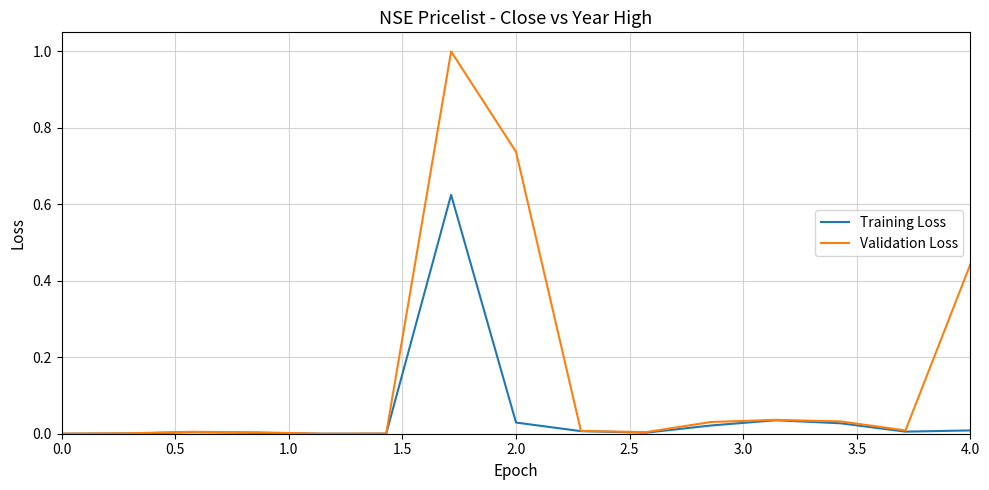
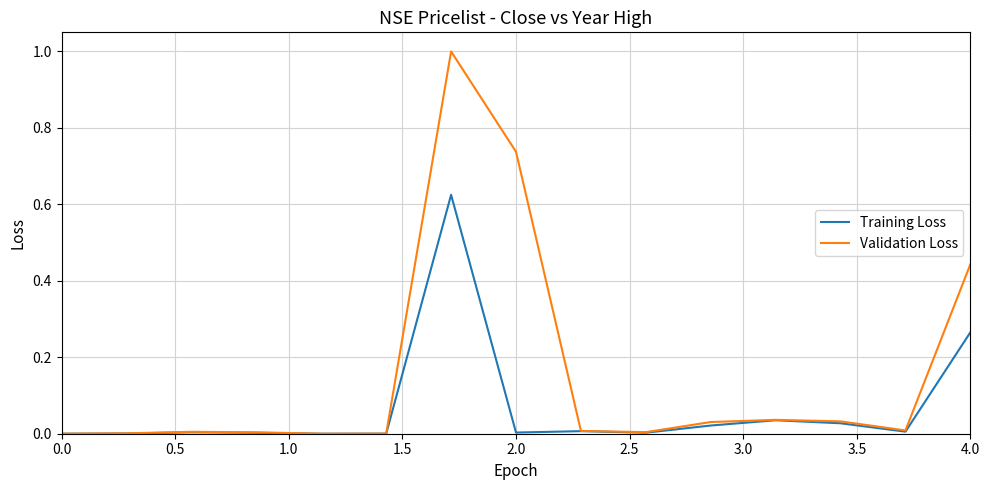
Training Loss, 2.0: 0.03 -> 0.00
Training Loss, 4.0: 0.01 -> 0.27
